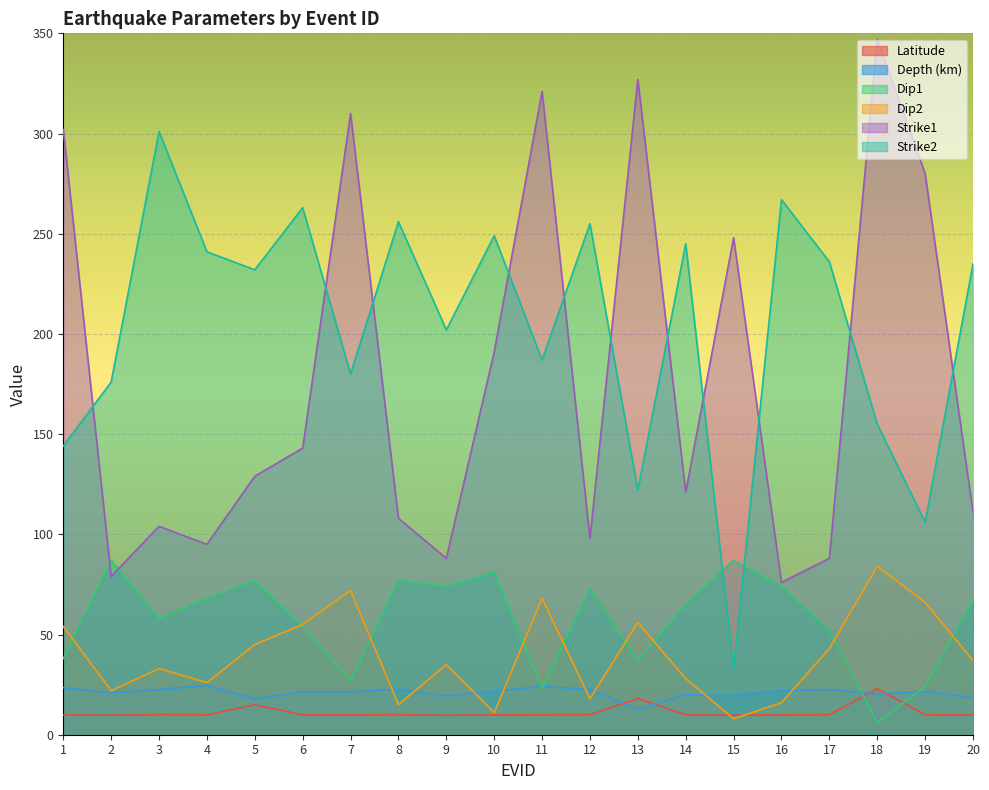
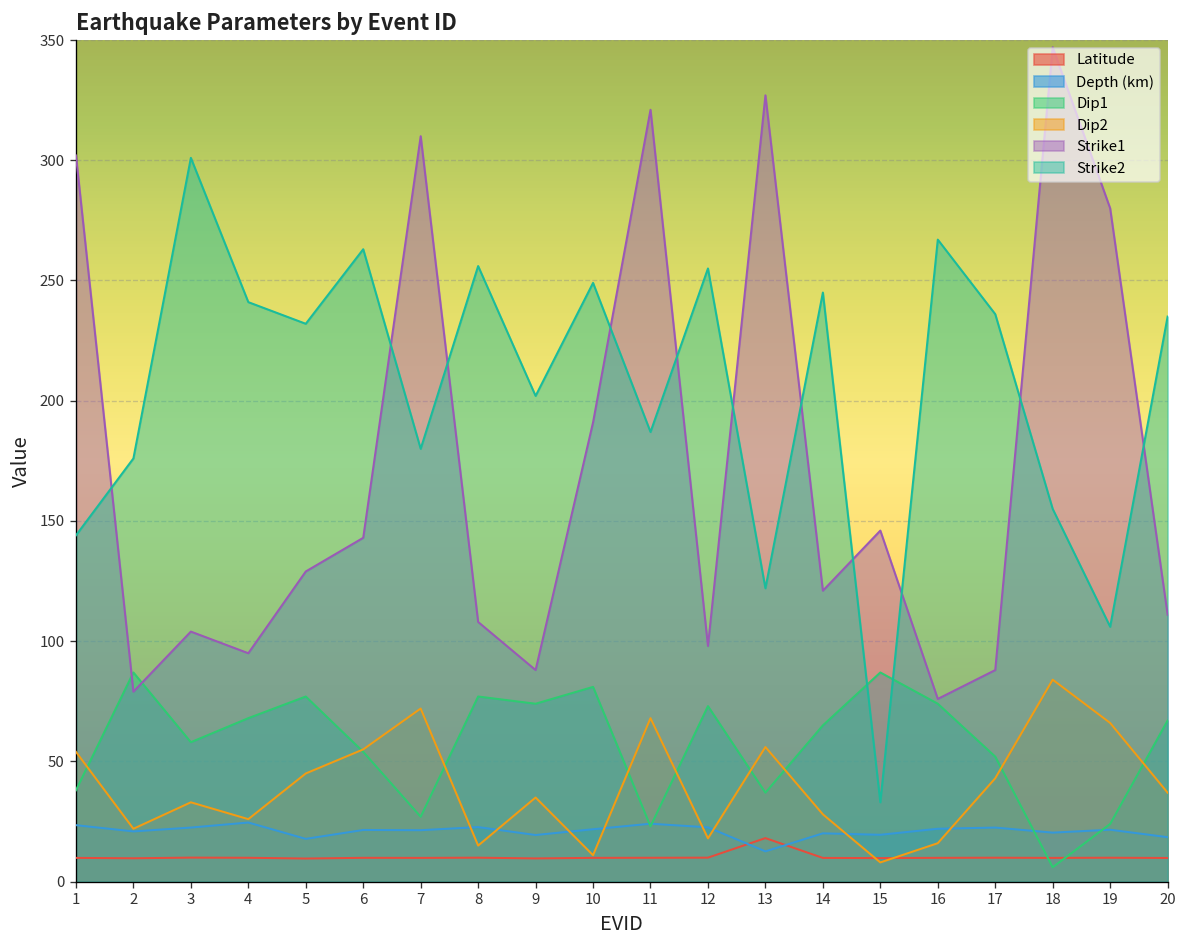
Latitude, 5: 15 -> 10
Strike1, 15: 248 -> 146
Latitude, 18: 23 -> 10
